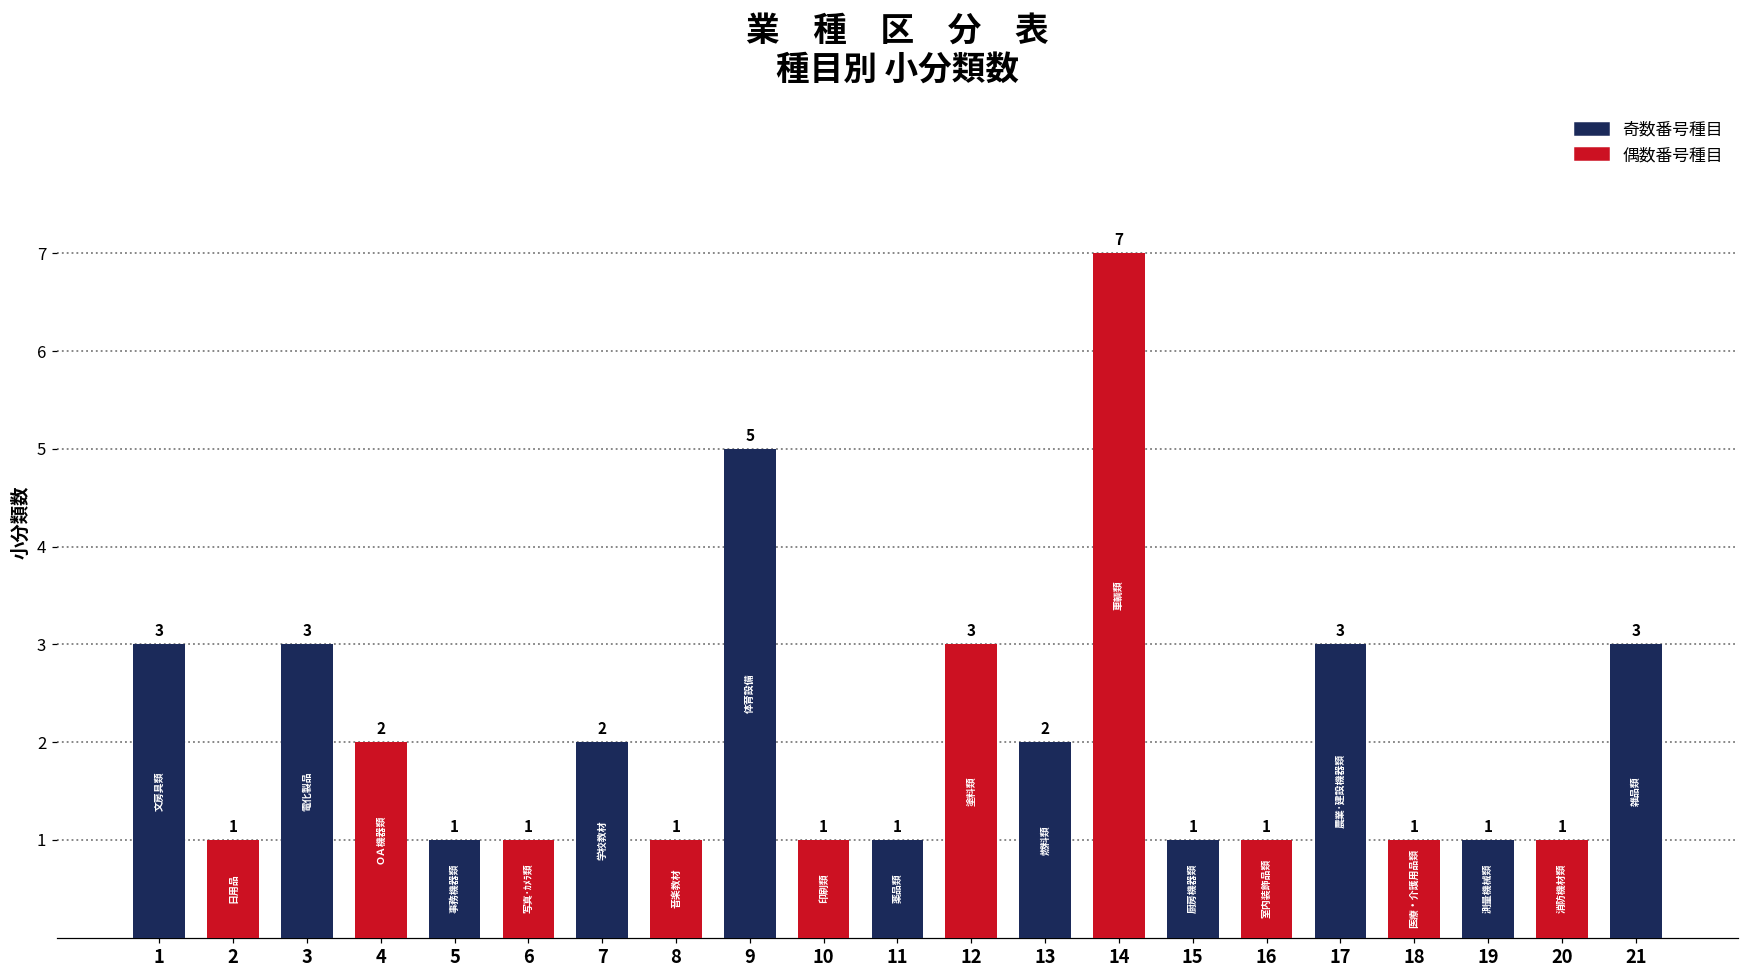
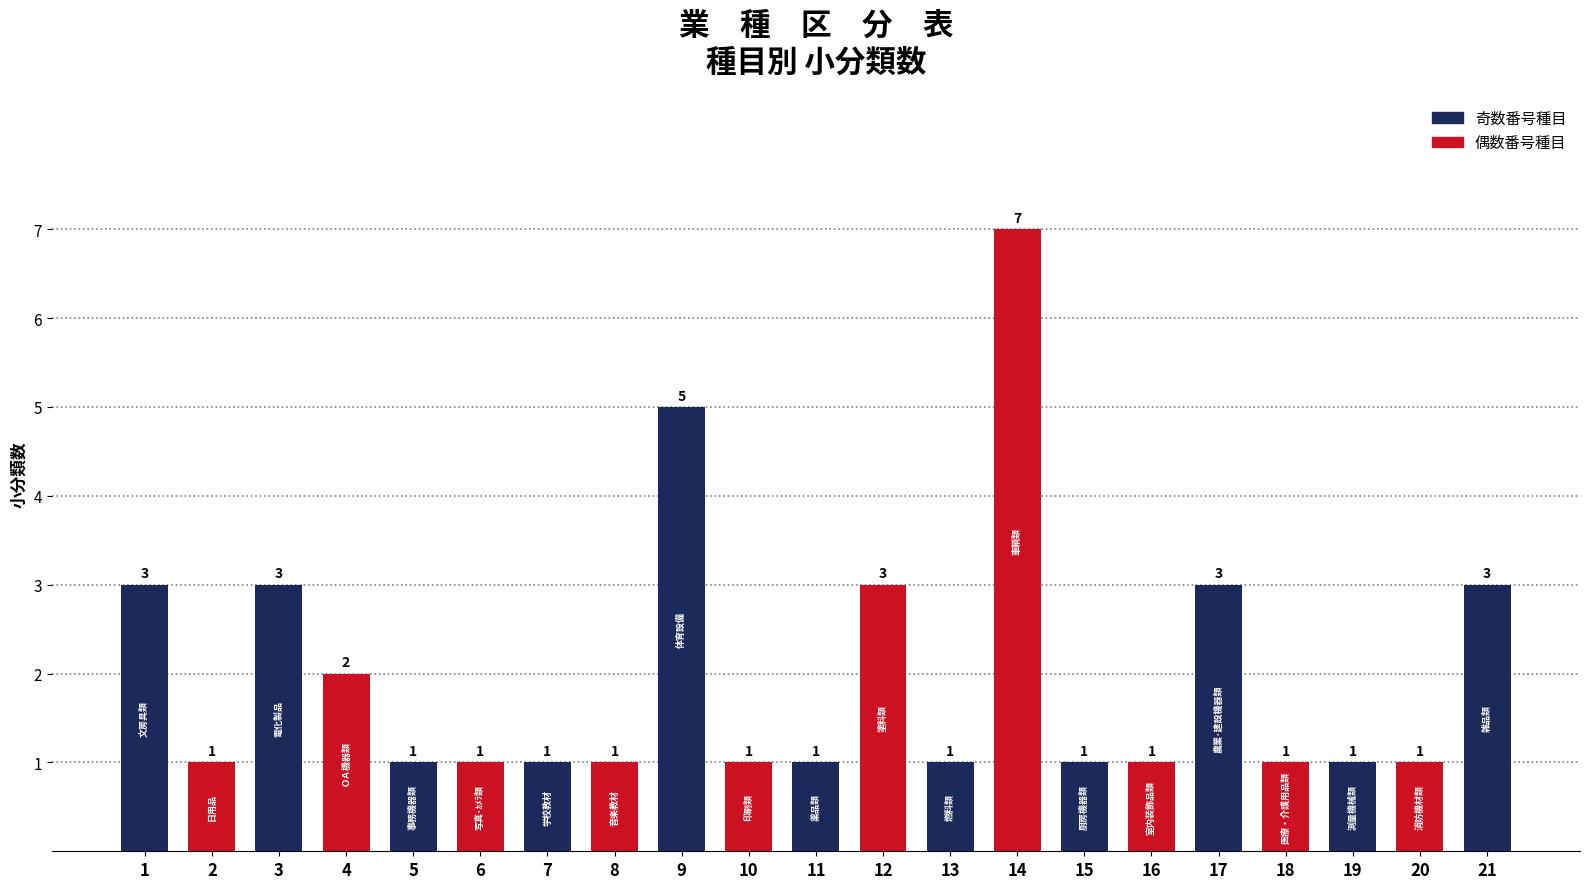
7: 2 -> 1
13: 2 -> 1
